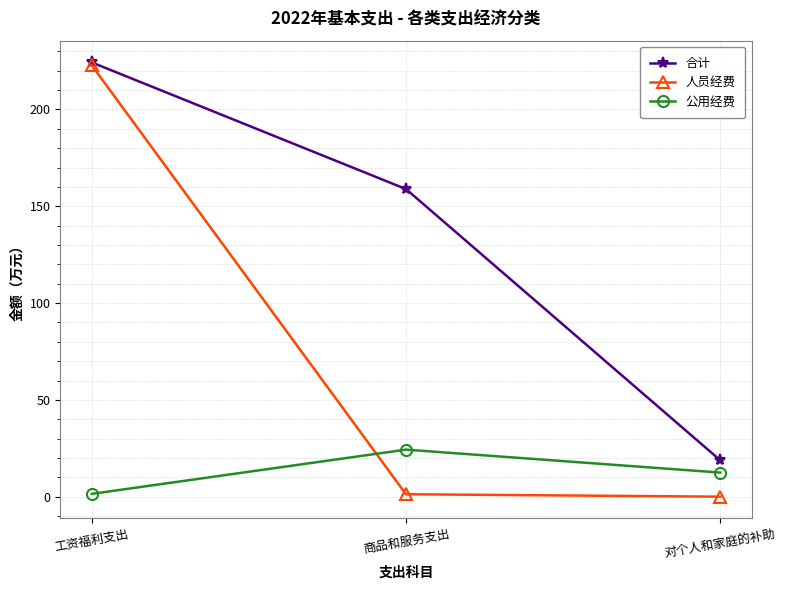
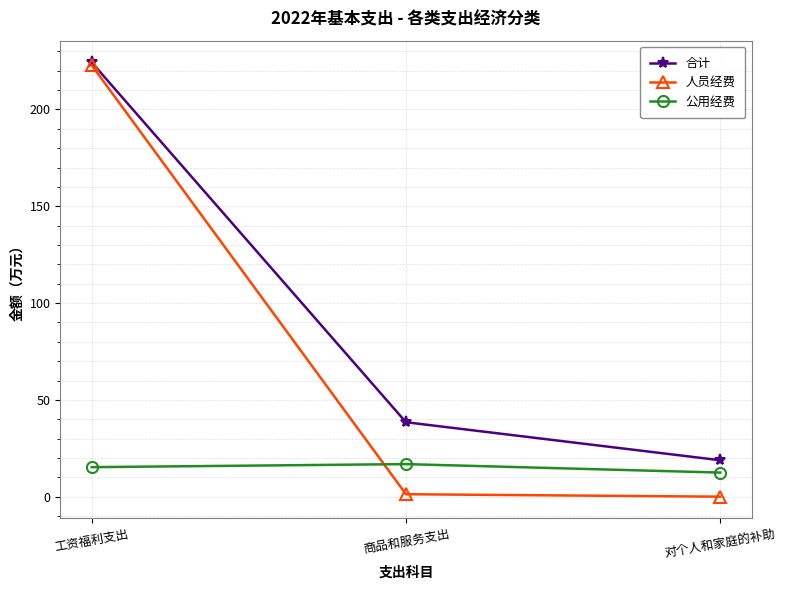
公用经费, 工资福利支出: 2 -> 15
合计, 商品和服务支出: 159 -> 39
公用经费, 商品和服务支出: 24 -> 17
